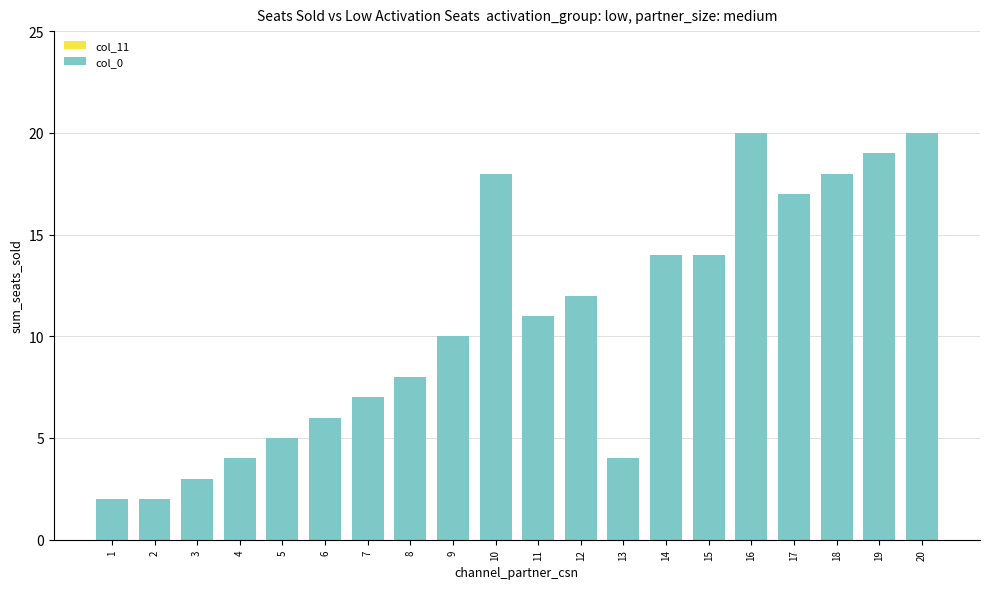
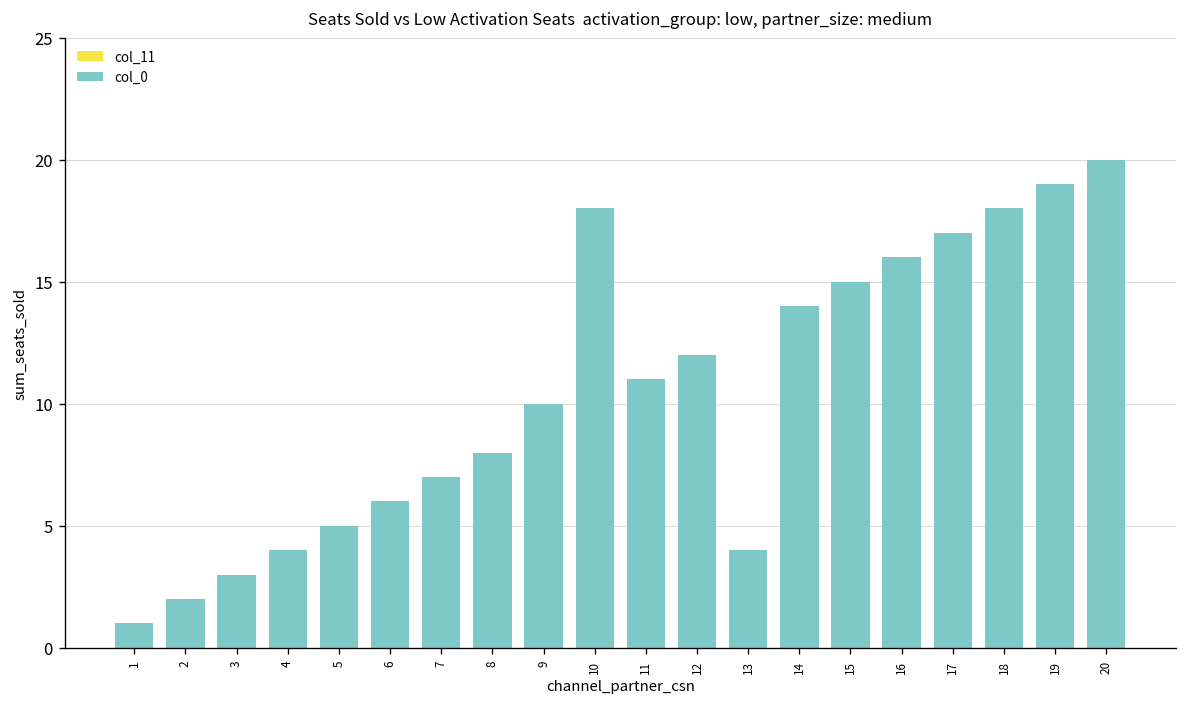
col_0, 1: 2 -> 1
col_0, 15: 14 -> 15
col_0, 16: 20 -> 16
